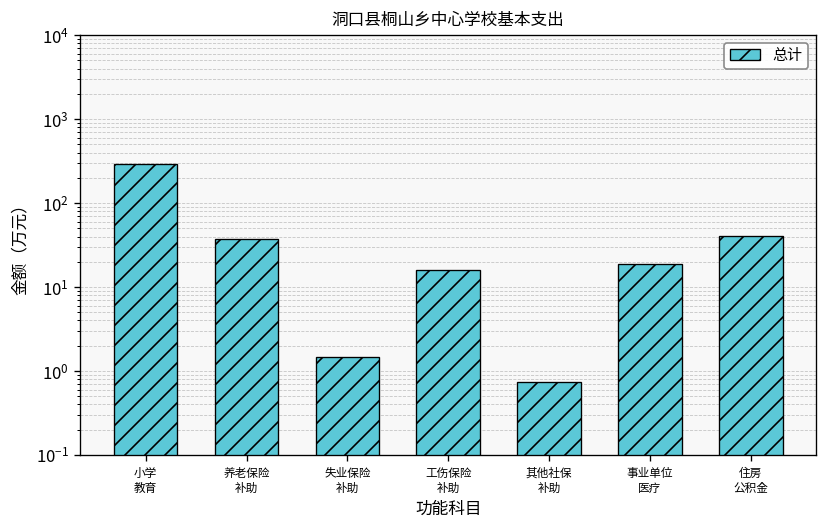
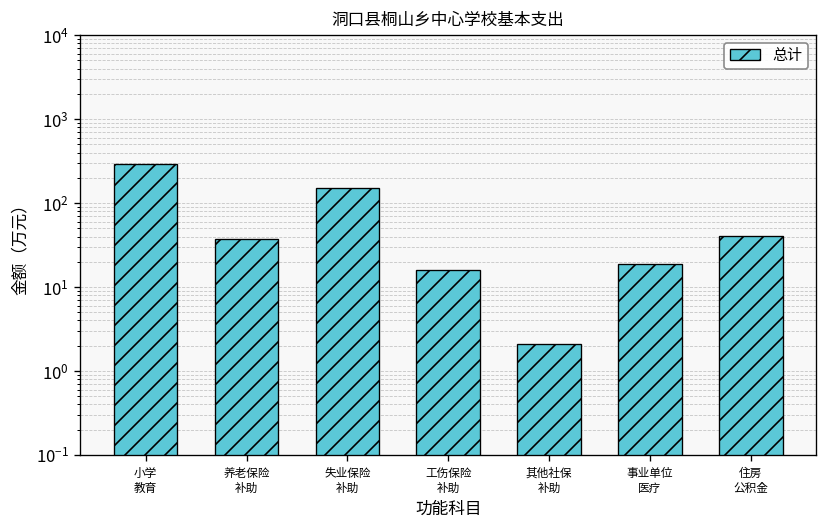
失业保险 补助: 1.5 -> 150
其他社保 补助: 0.7 -> 2.1
